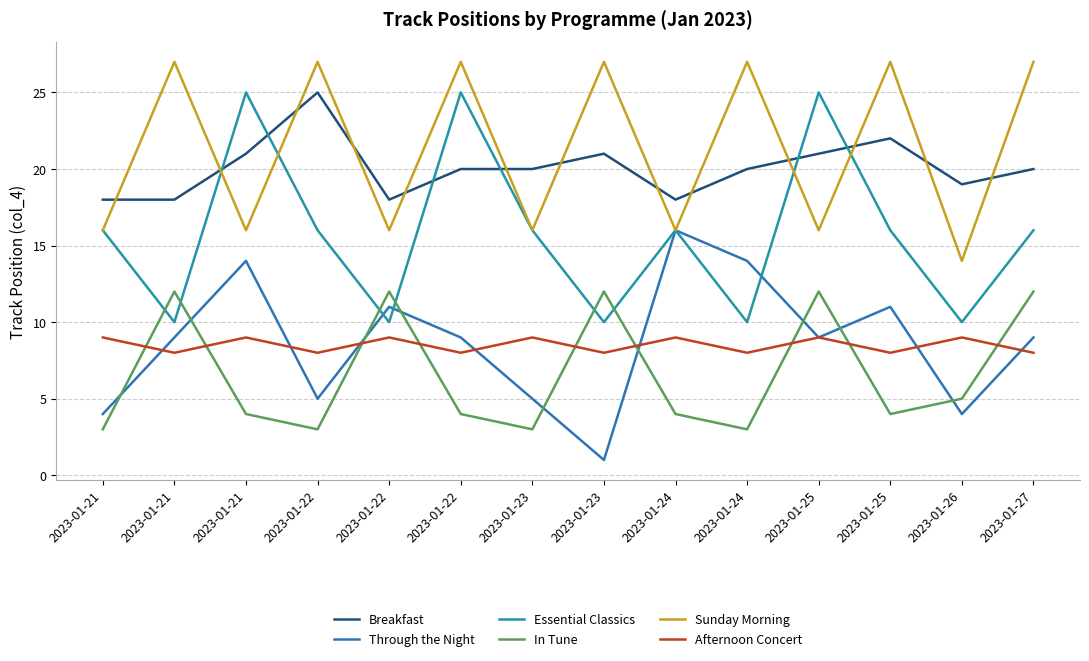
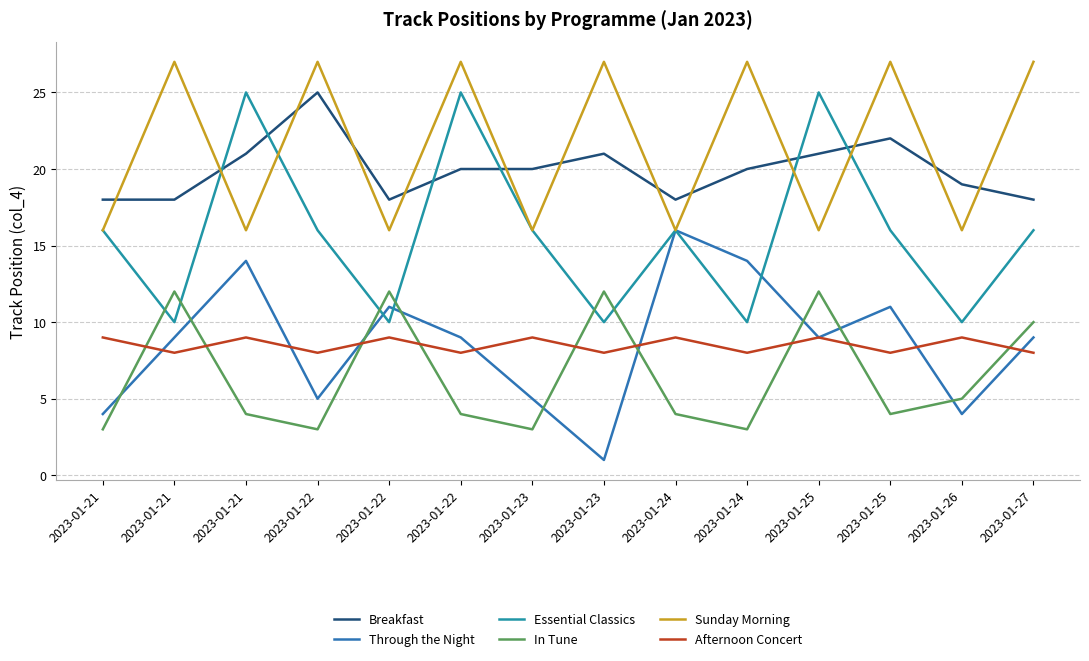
Sunday Morning, 2023-01-26: 14 -> 16
Breakfast, 2023-01-27: 20 -> 18
In Tune, 2023-01-27: 12 -> 10
